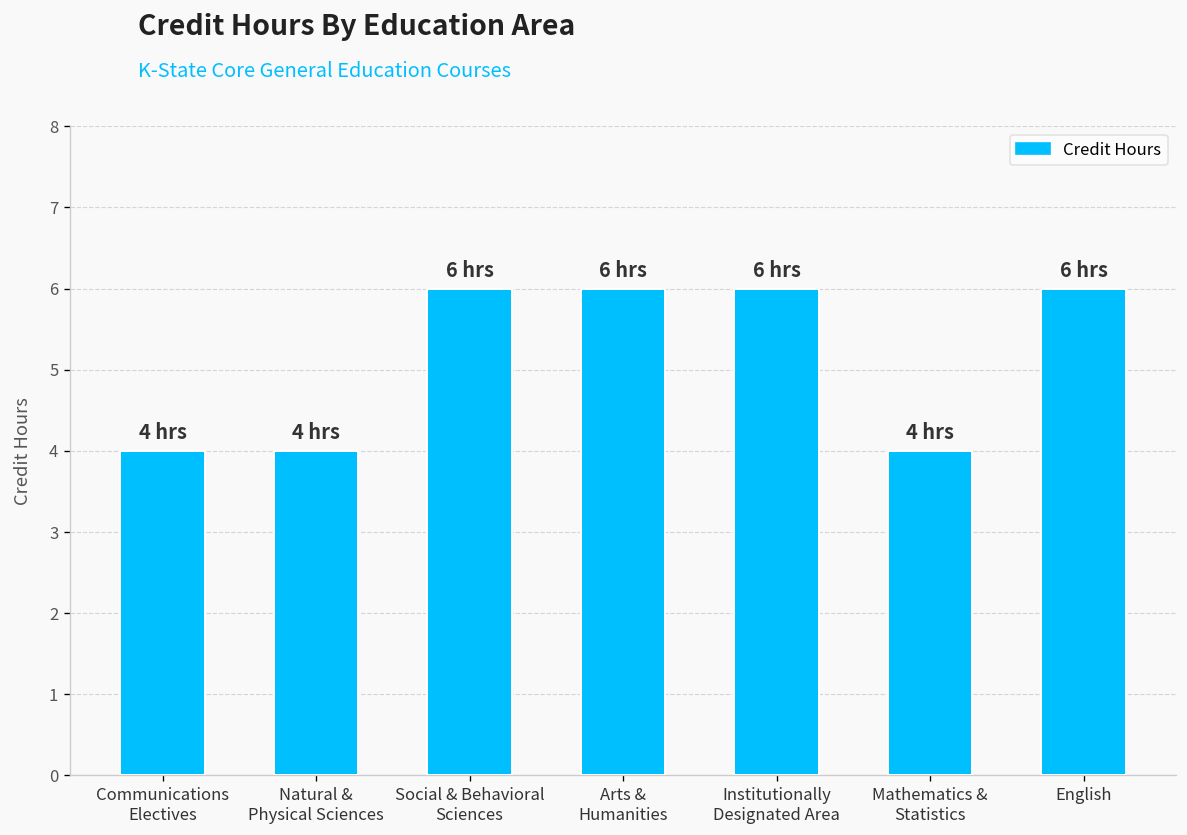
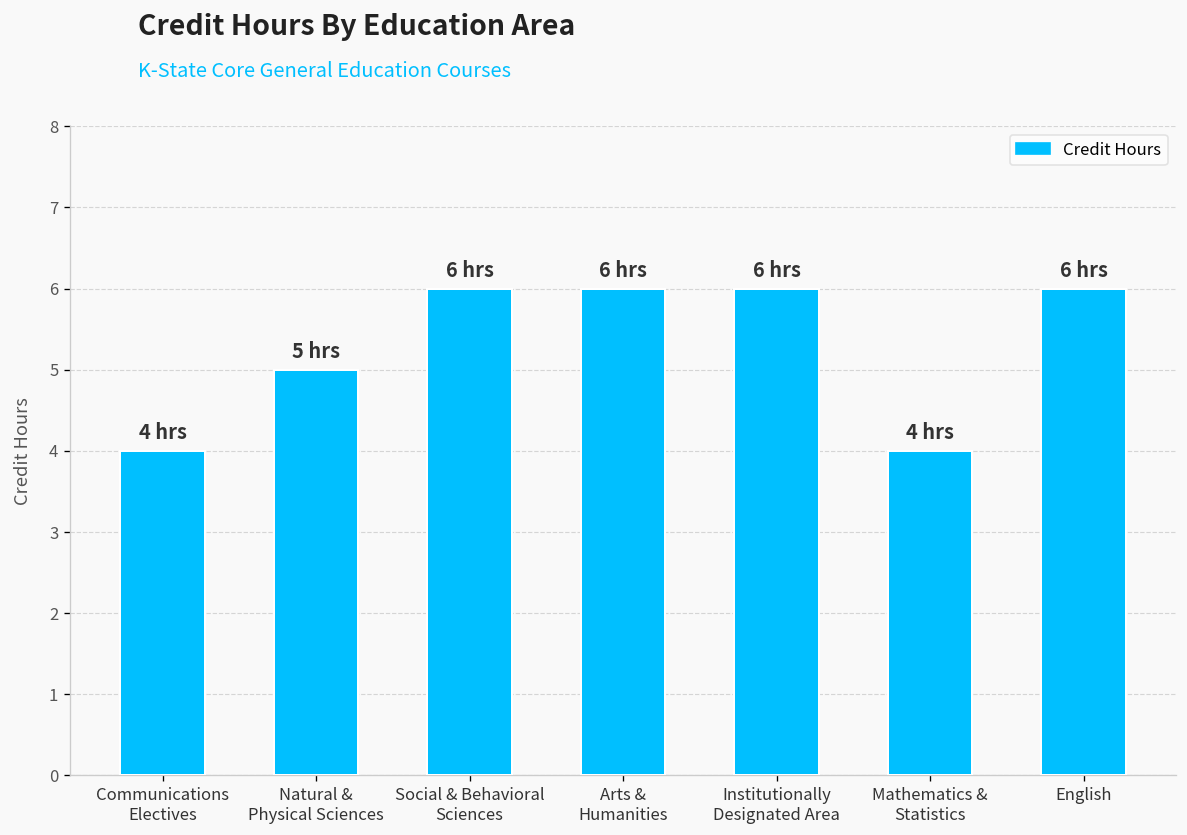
Natural & Physical Sciences: 4 -> 5
